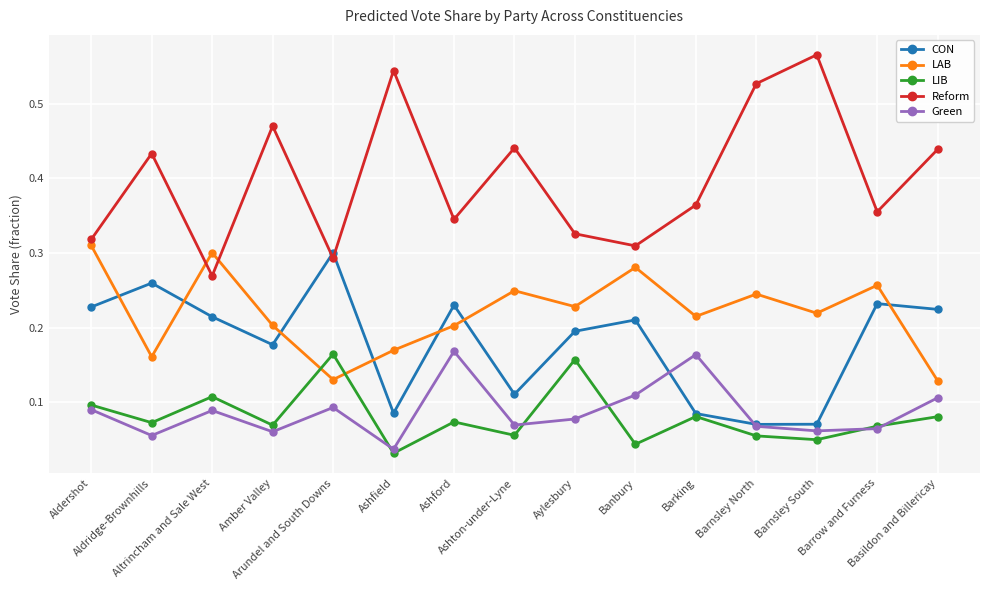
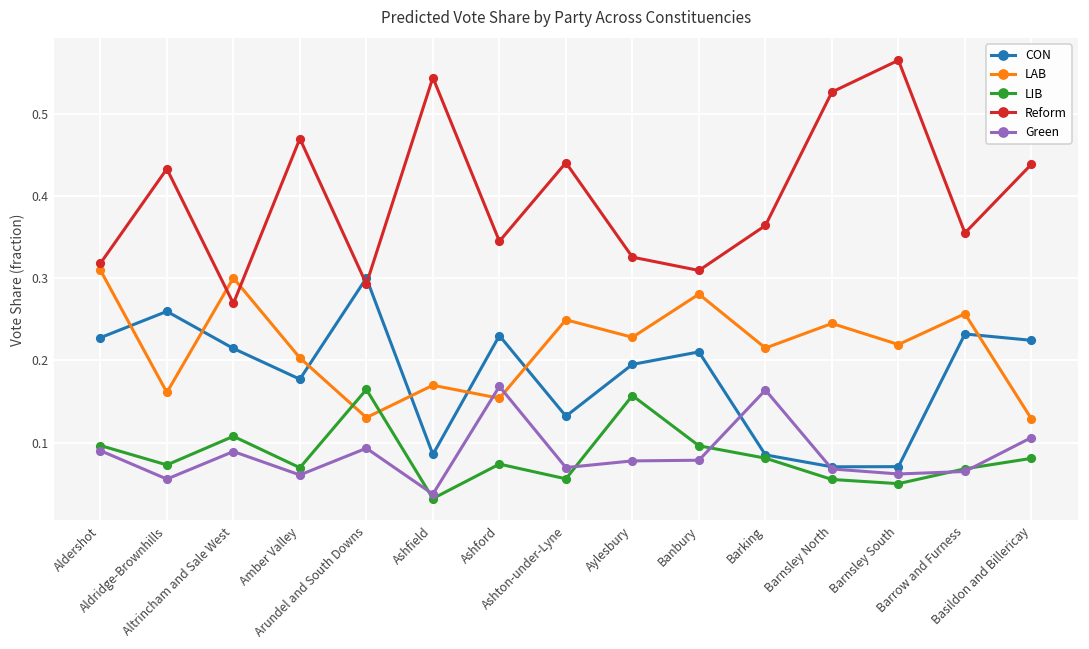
LAB, Ashford: 0.20 -> 0.15
CON, Ashton-under-Lyne: 0.11 -> 0.13
LIB, Banbury: 0.04 -> 0.10
Green, Banbury: 0.11 -> 0.08
